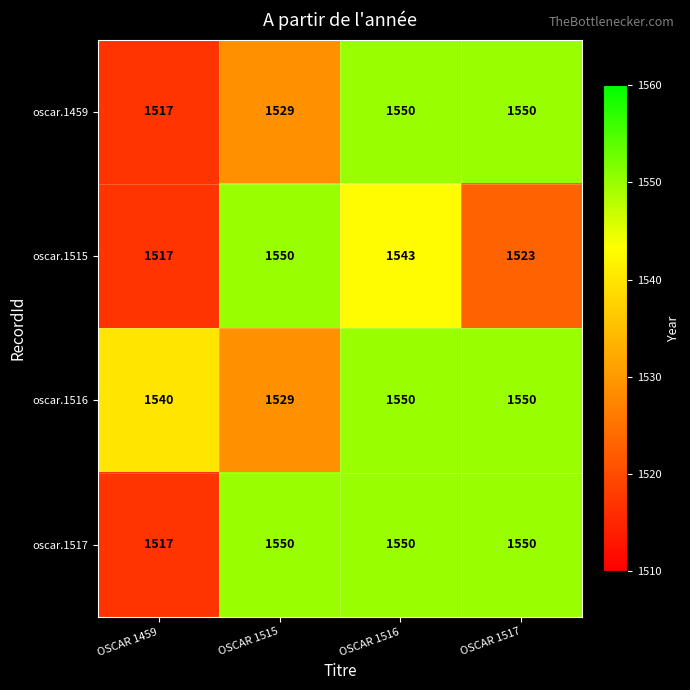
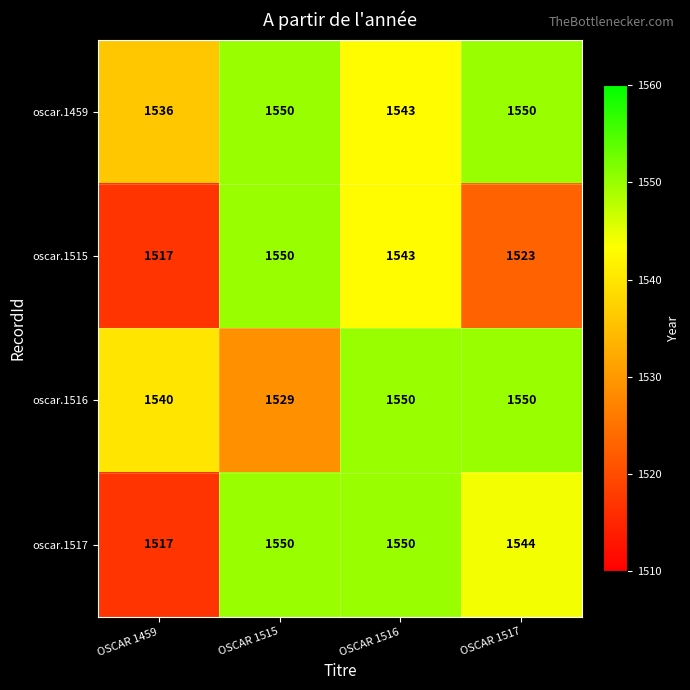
oscar.1459, OSCAR 1459: 1517 -> 1536
oscar.1459, OSCAR 1515: 1529 -> 1550
oscar.1459, OSCAR 1516: 1550 -> 1543
oscar.1517, OSCAR 1517: 1550 -> 1544
